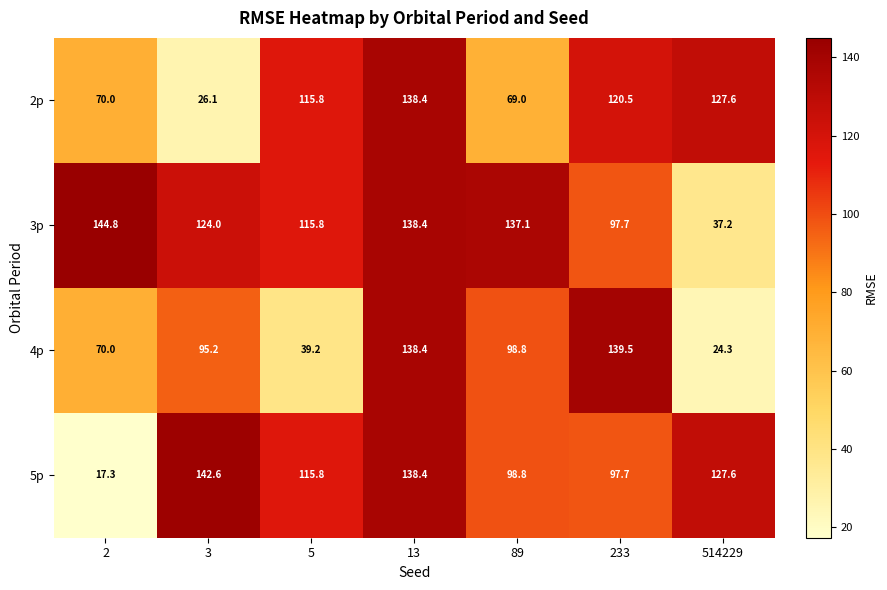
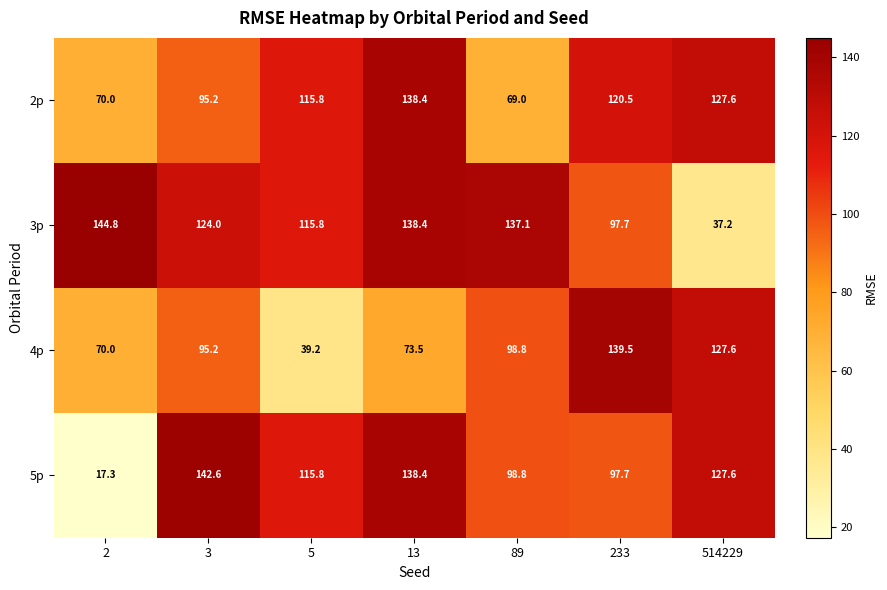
2p, 3: 26.1 -> 95.2
4p, 13: 138.4 -> 73.5
4p, 514229: 24.3 -> 127.6
